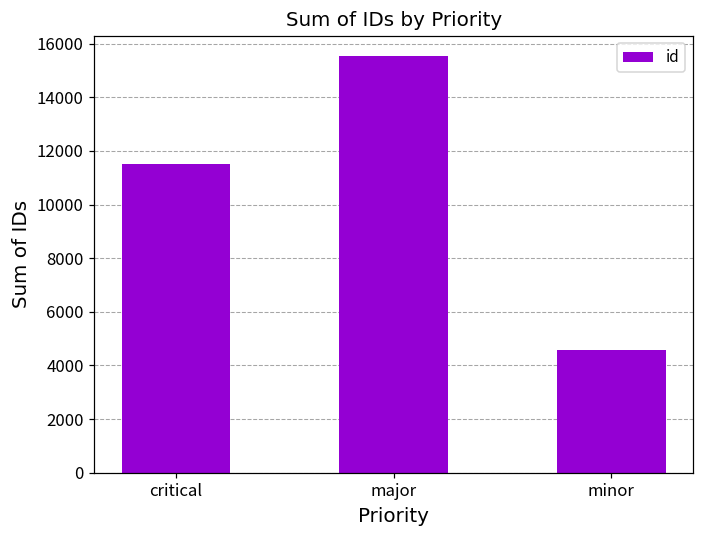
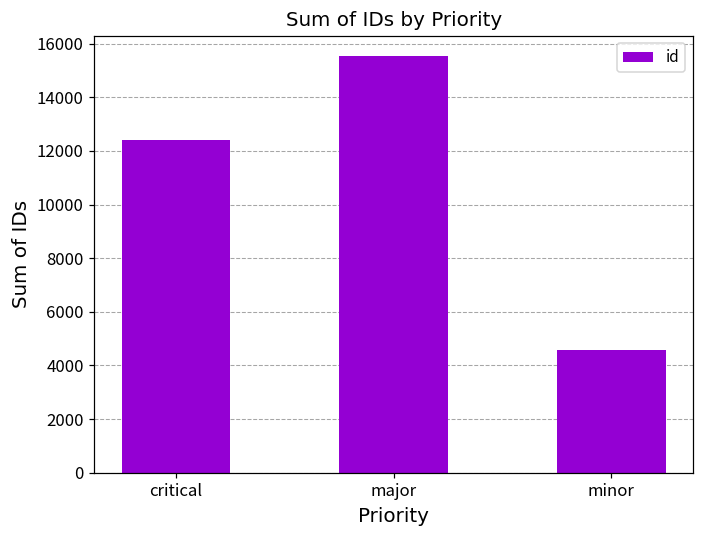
critical: 11500 -> 12400
